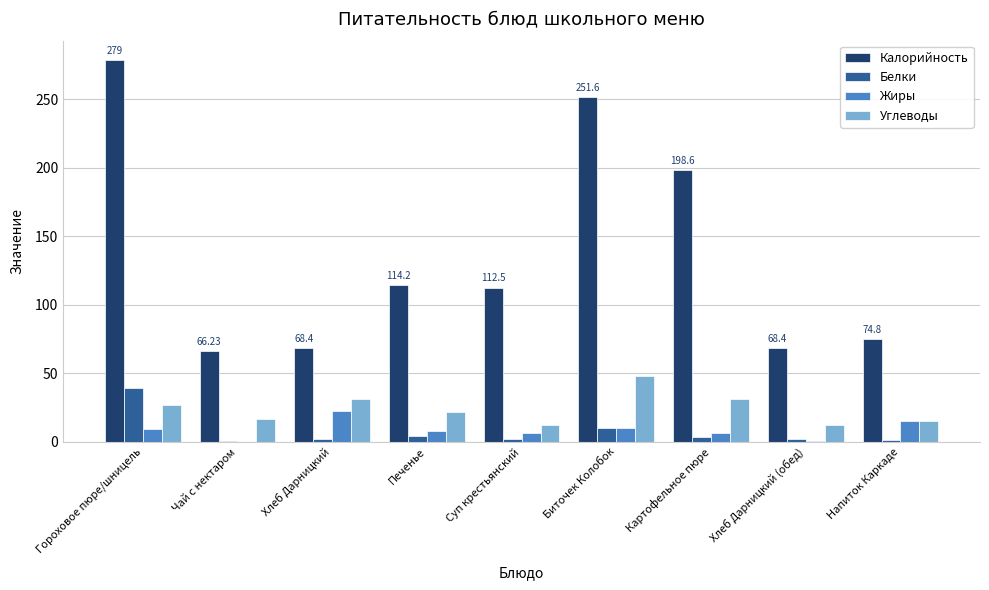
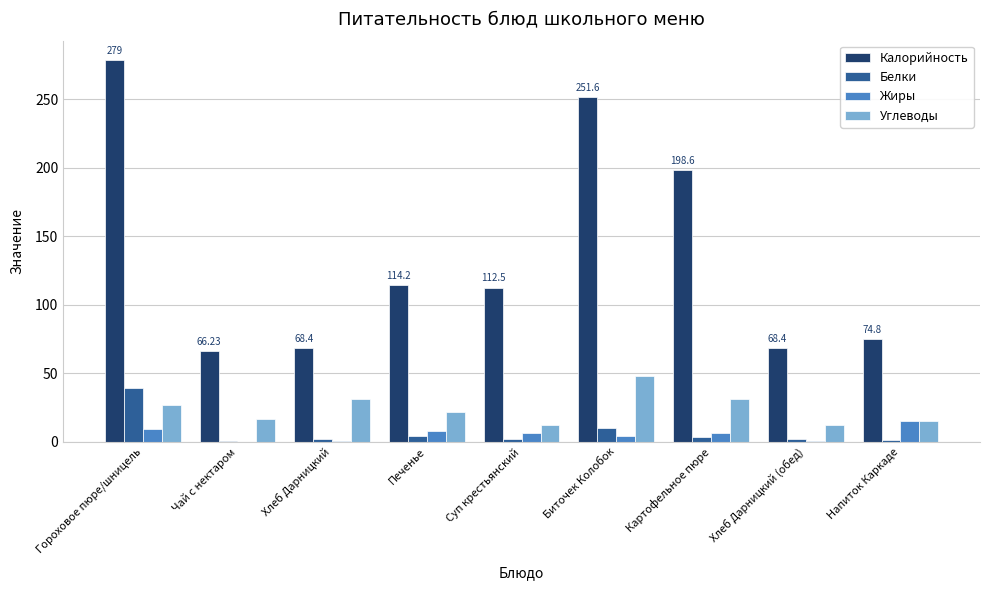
Жиры, Хлеб Дарницкий: 22 -> 0
Жиры, Биточек Колобок: 10 -> 4
